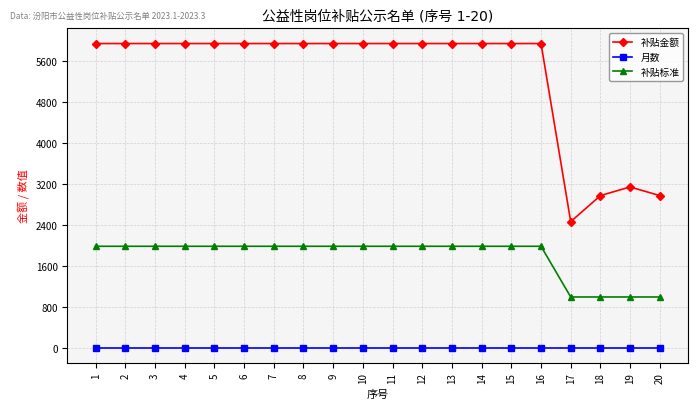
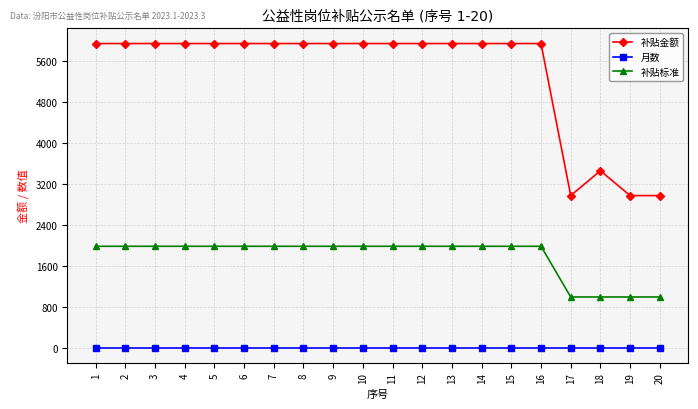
补贴金额, 17: 2500 -> 3000
补贴金额, 18: 3000 -> 3500
补贴金额, 19: 3100 -> 3000
